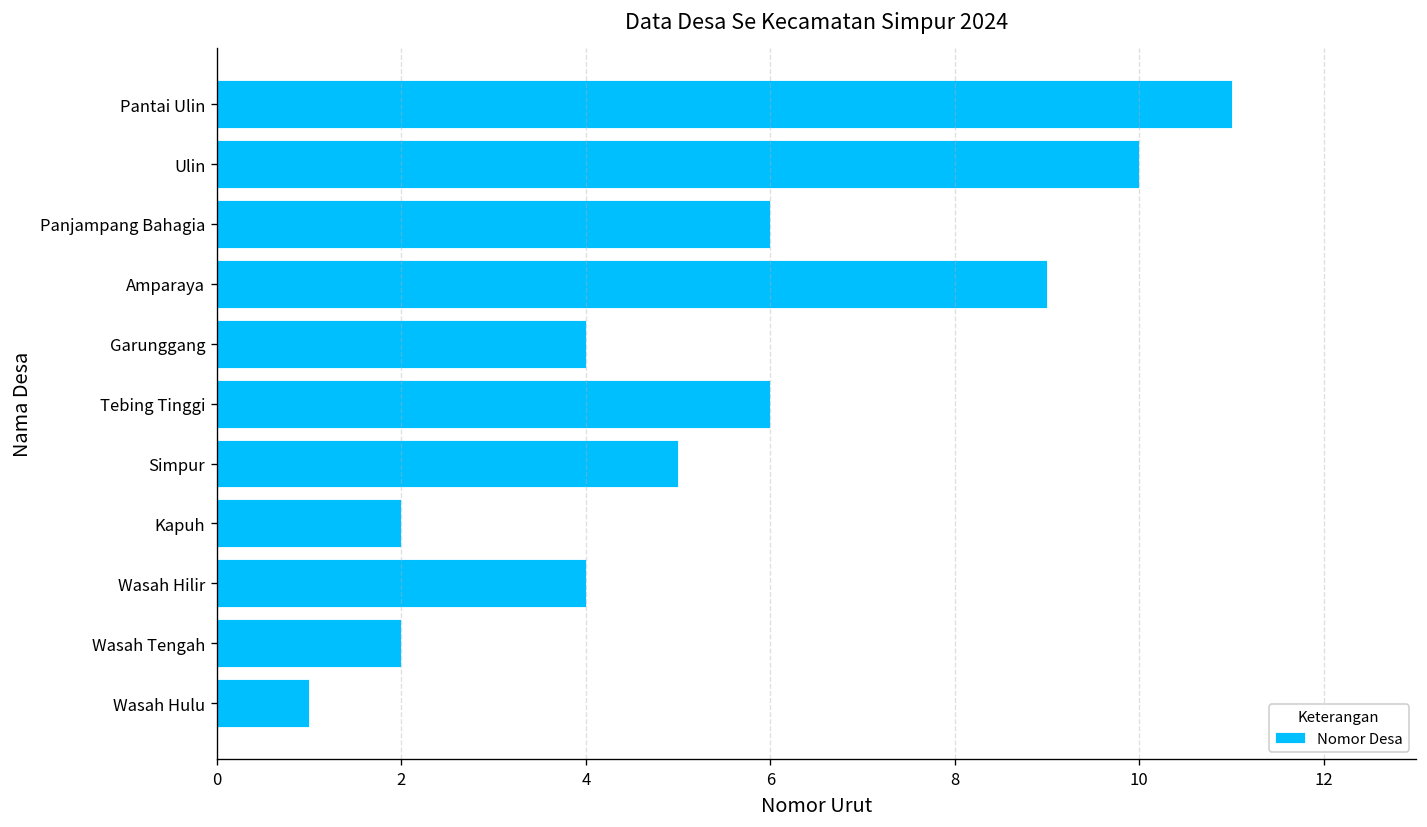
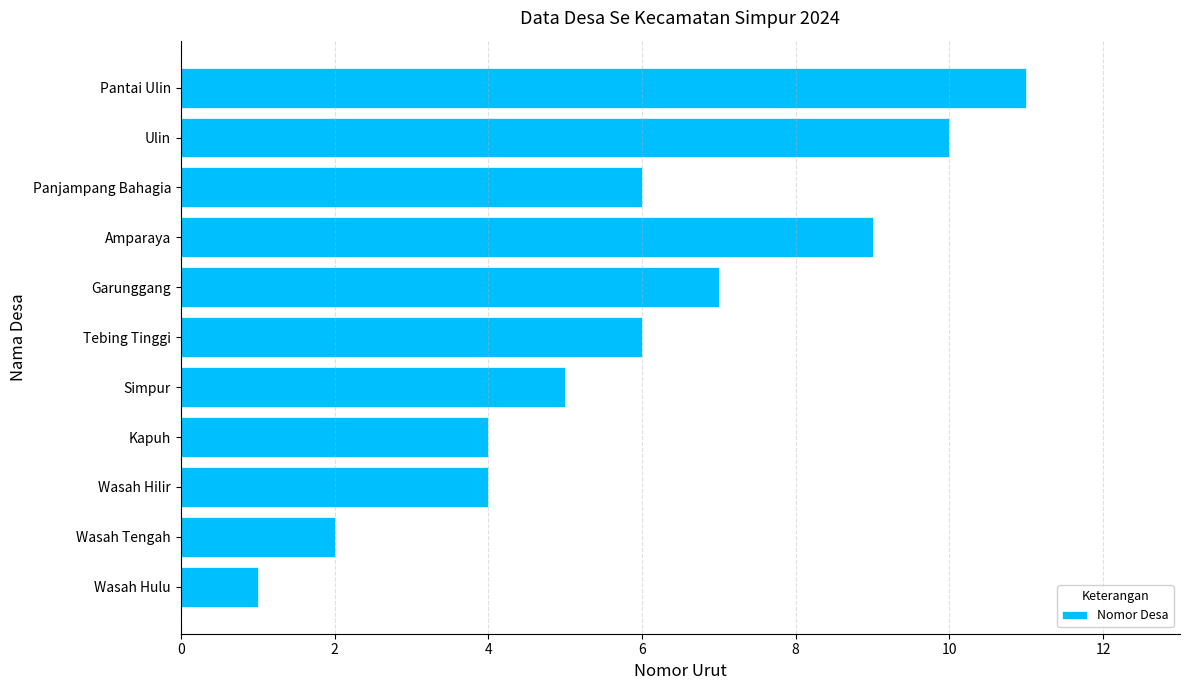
Garunggang: 4 -> 7
Kapuh: 2 -> 4
